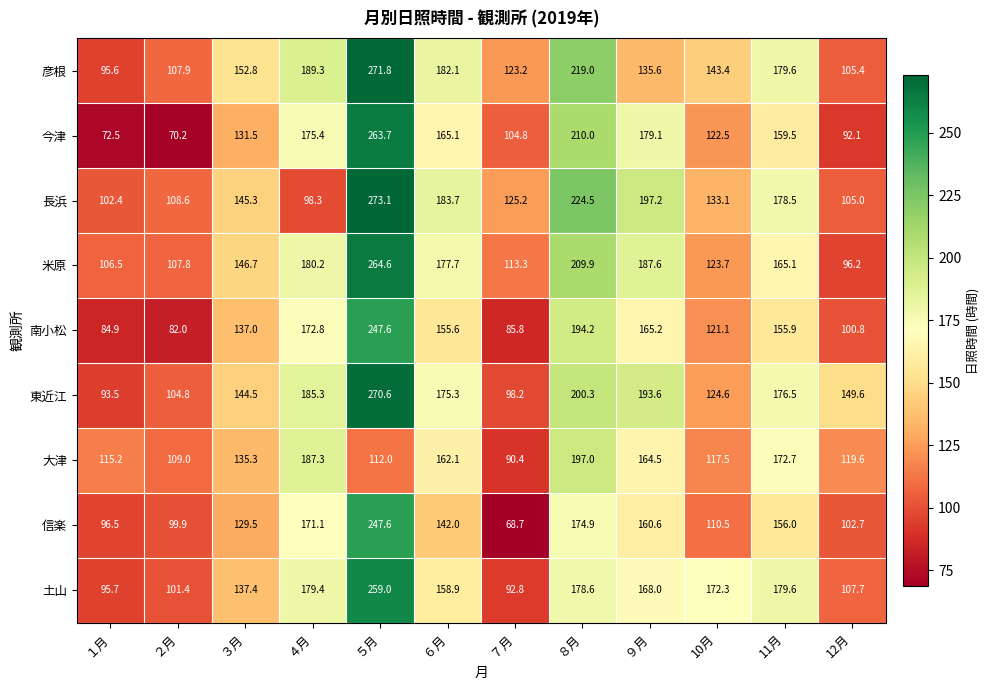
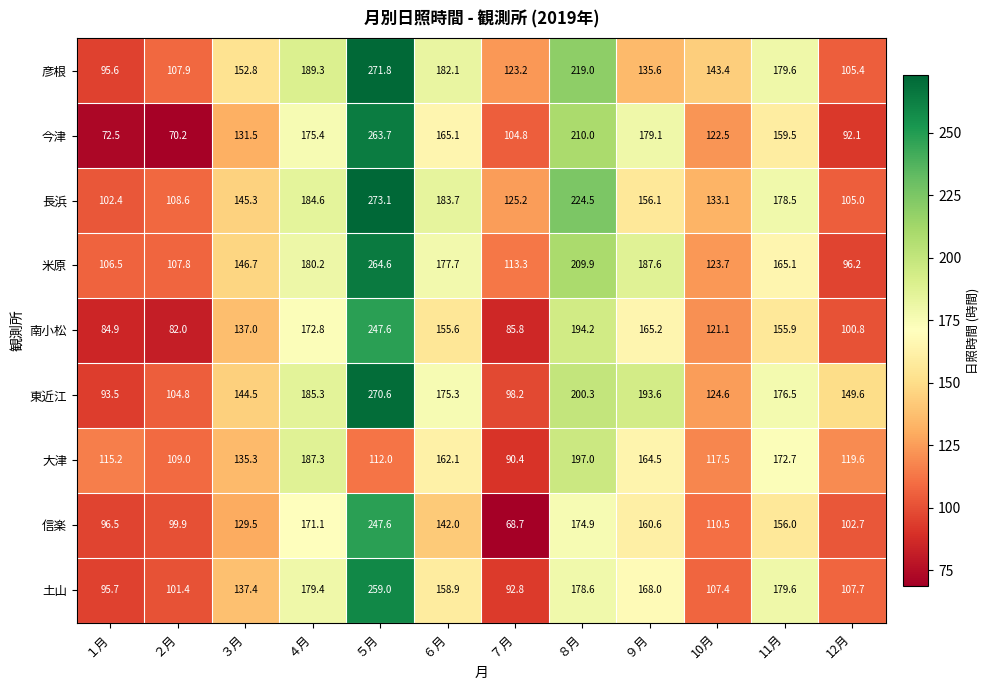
長浜, ４月: 98.3 -> 184.6
長浜, ９月: 197.2 -> 156.1
土山, 10月: 172.3 -> 107.4
